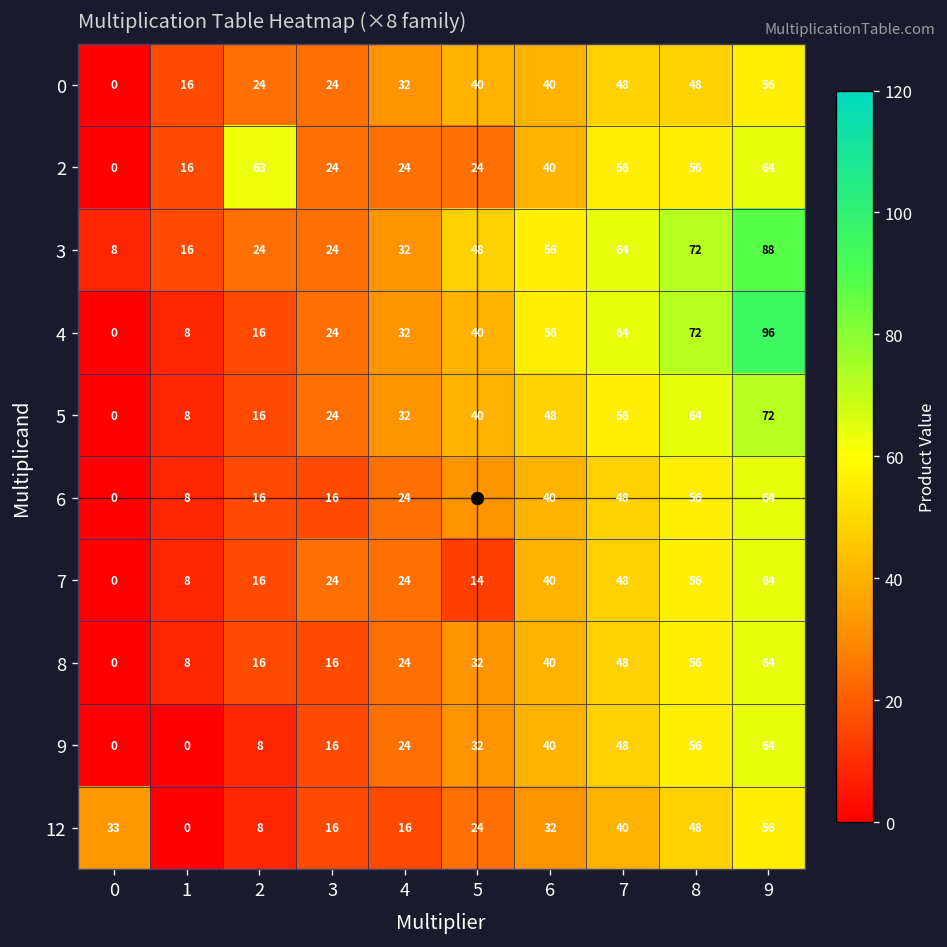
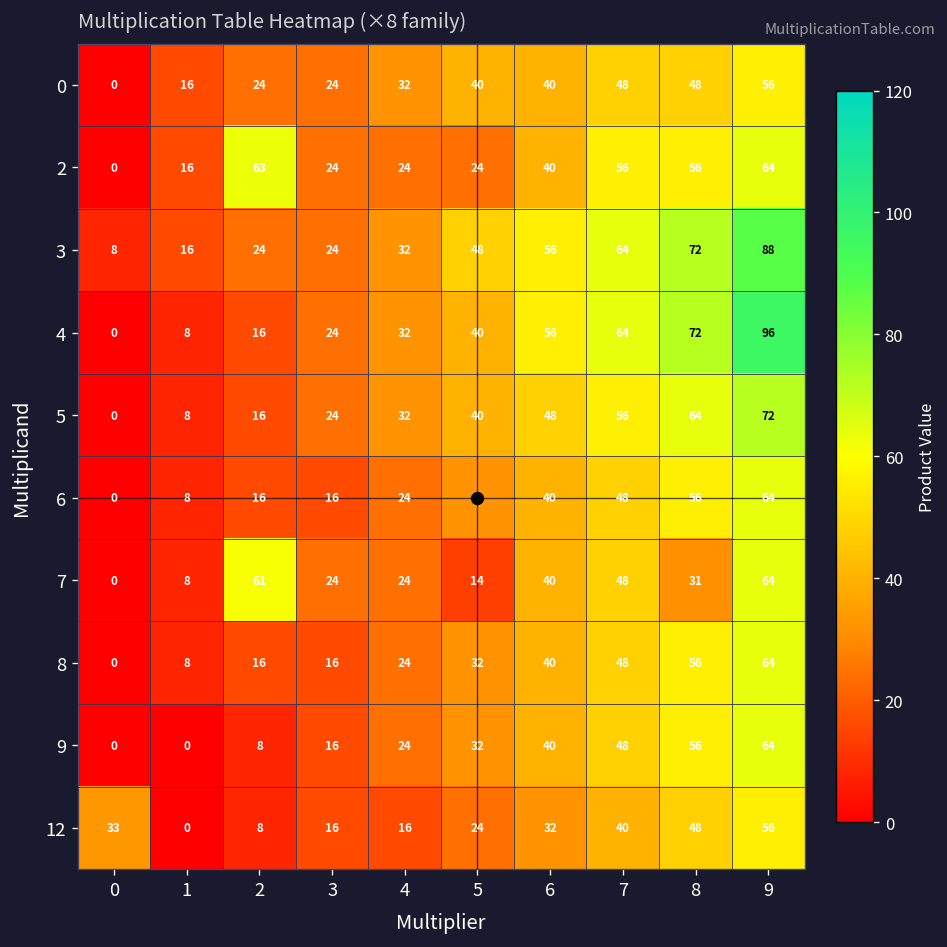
7, 2: 16 -> 61
7, 8: 56 -> 31
